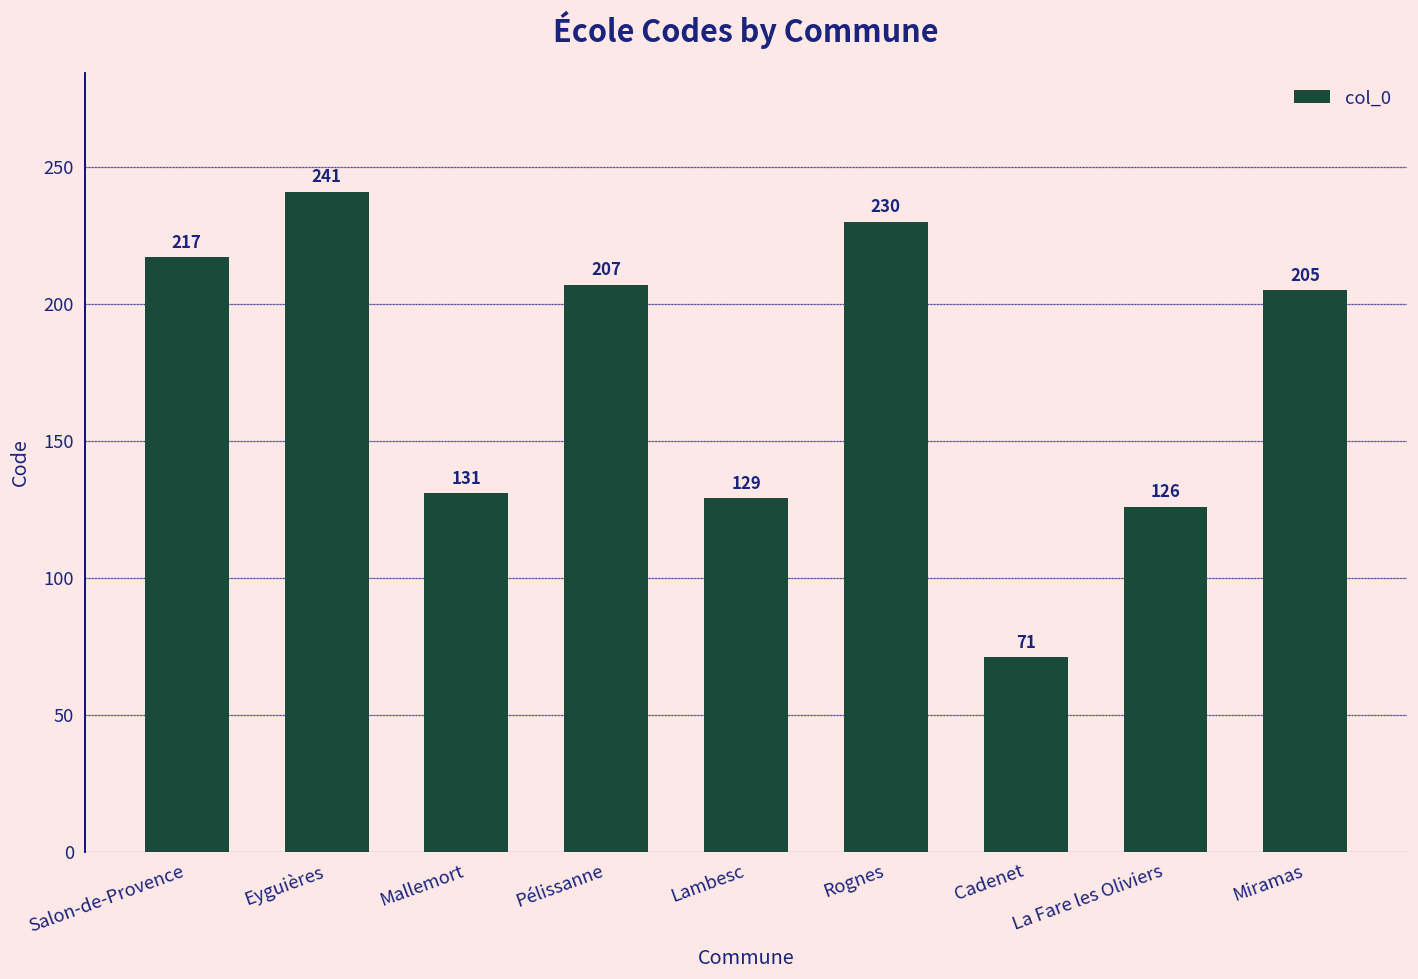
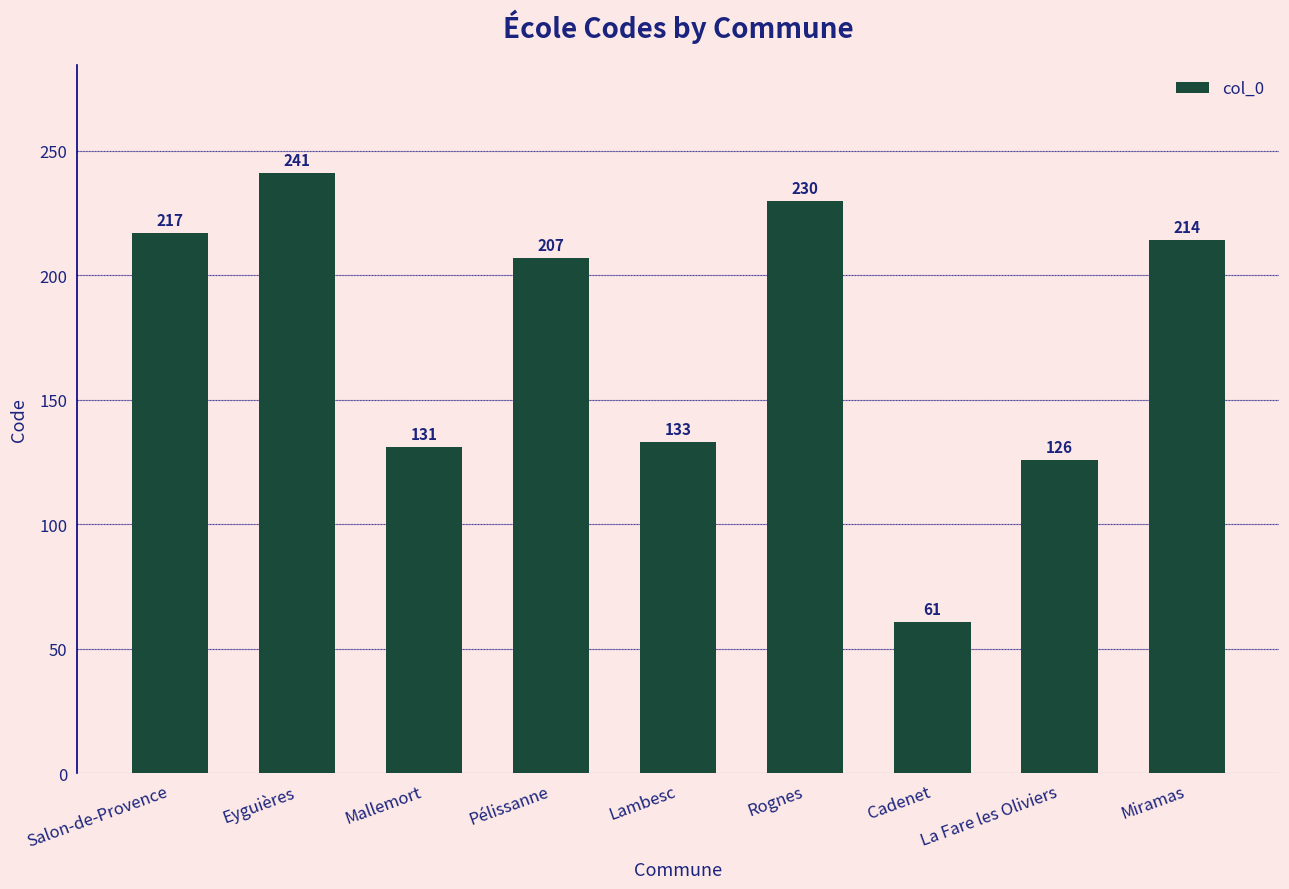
Lambesc: 129 -> 133
Cadenet: 71 -> 61
Miramas: 205 -> 214
